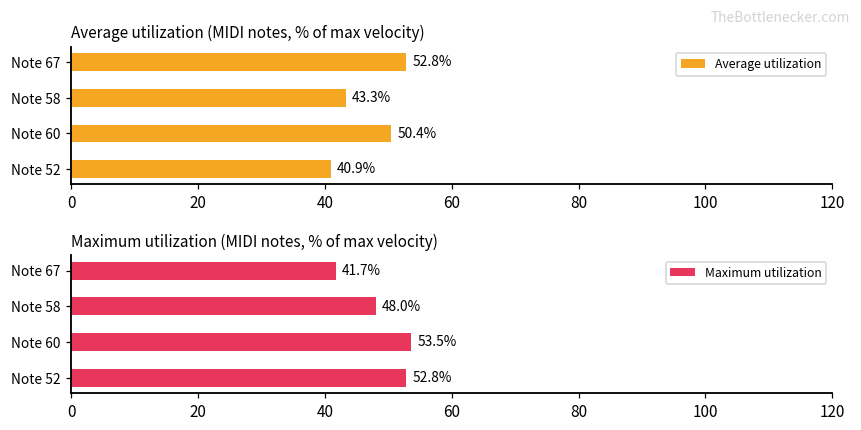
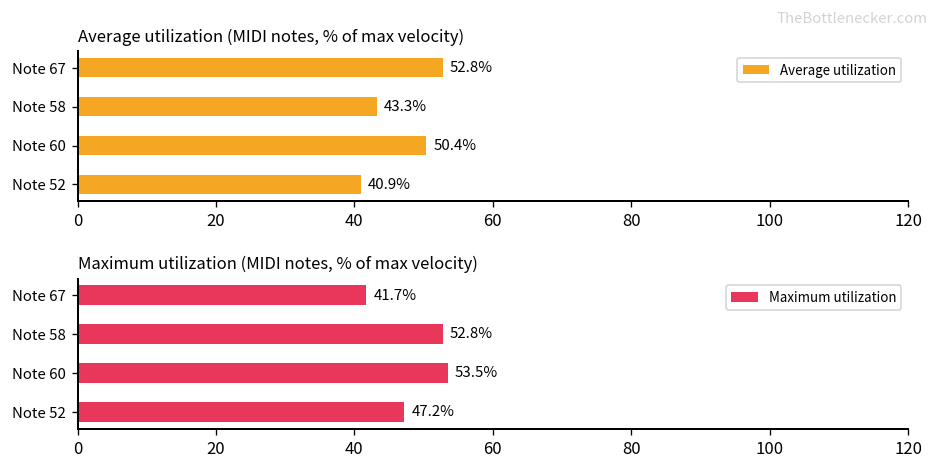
Maximum utilization (MIDI notes, % of max velocity), Note 58: 48.0% -> 52.8%
Maximum utilization (MIDI notes, % of max velocity), Note 52: 52.8% -> 47.2%
